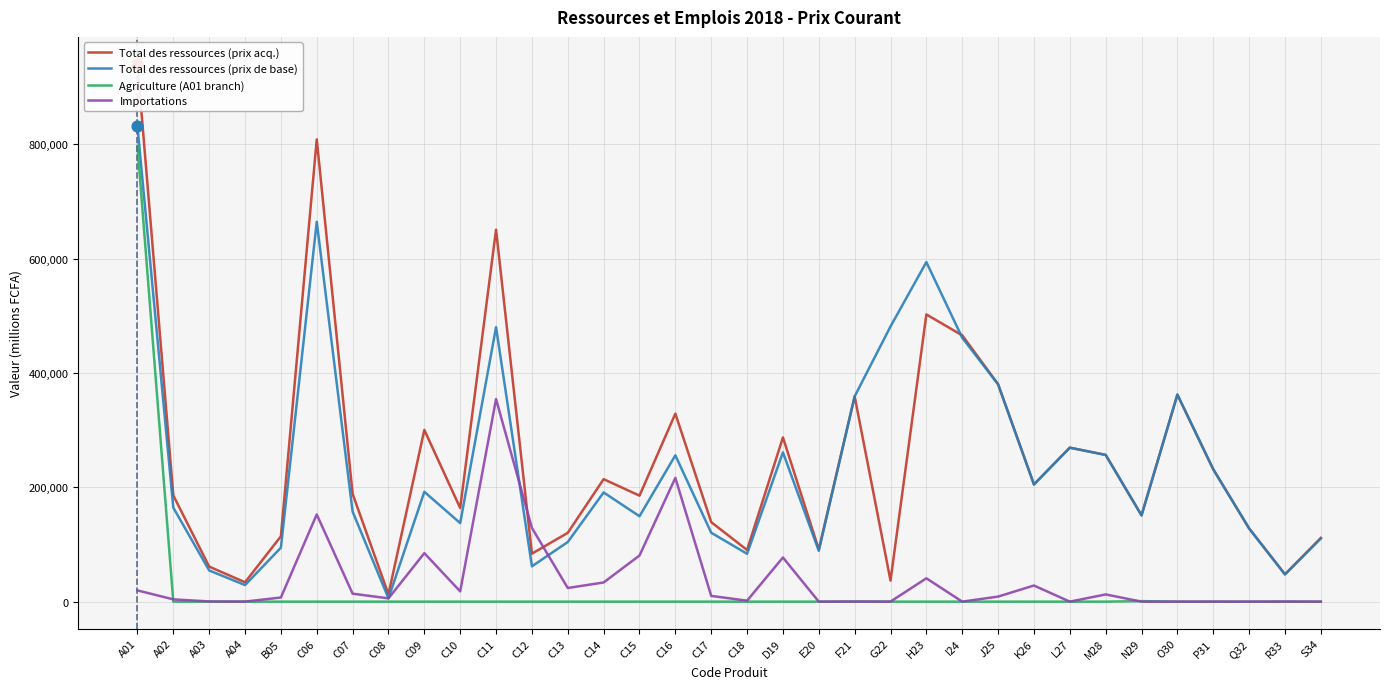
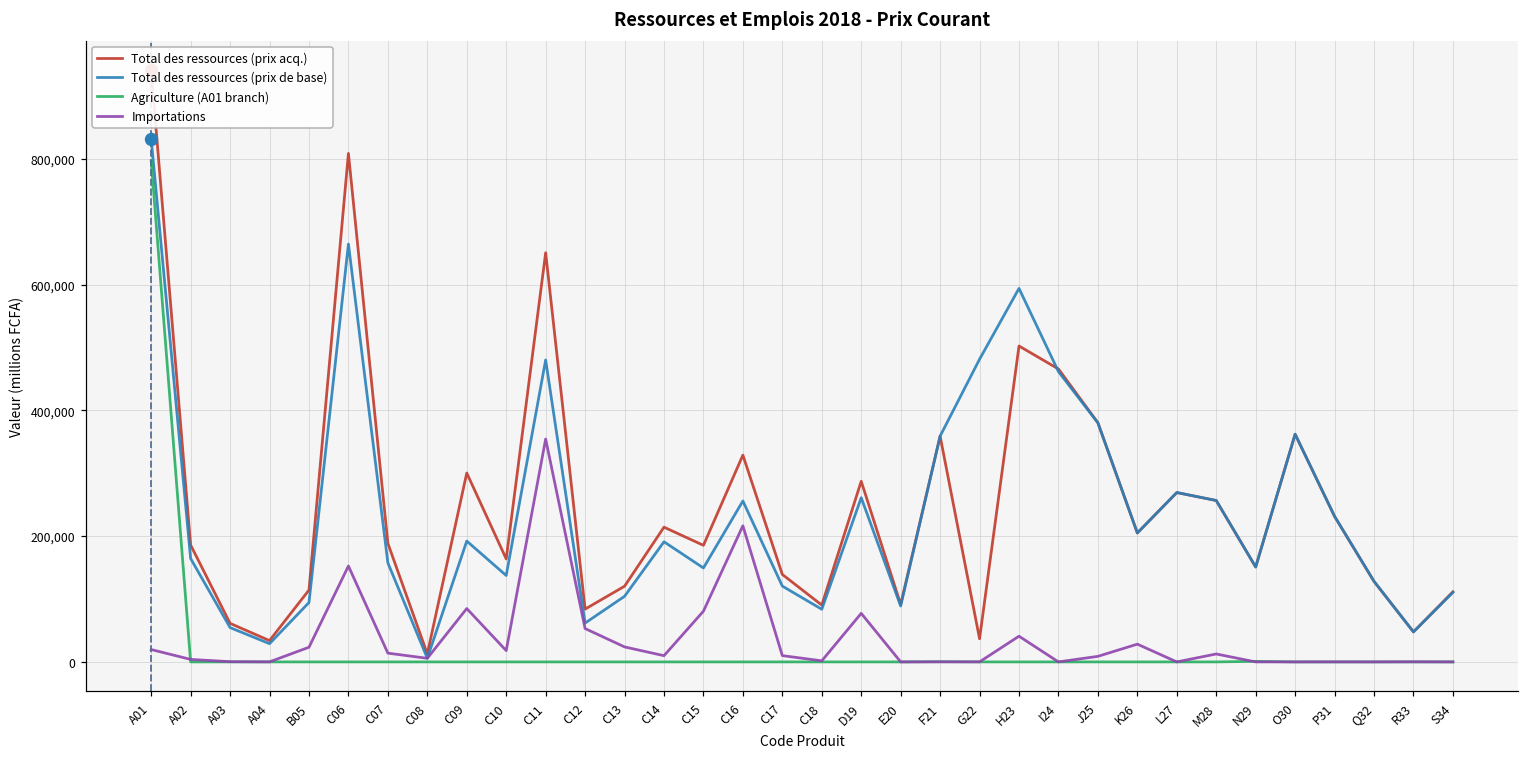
Importations, B05: 10,000 -> 20,000
Importations, C12: 130,000 -> 50,000
Importations, C14: 30,000 -> 10,000
